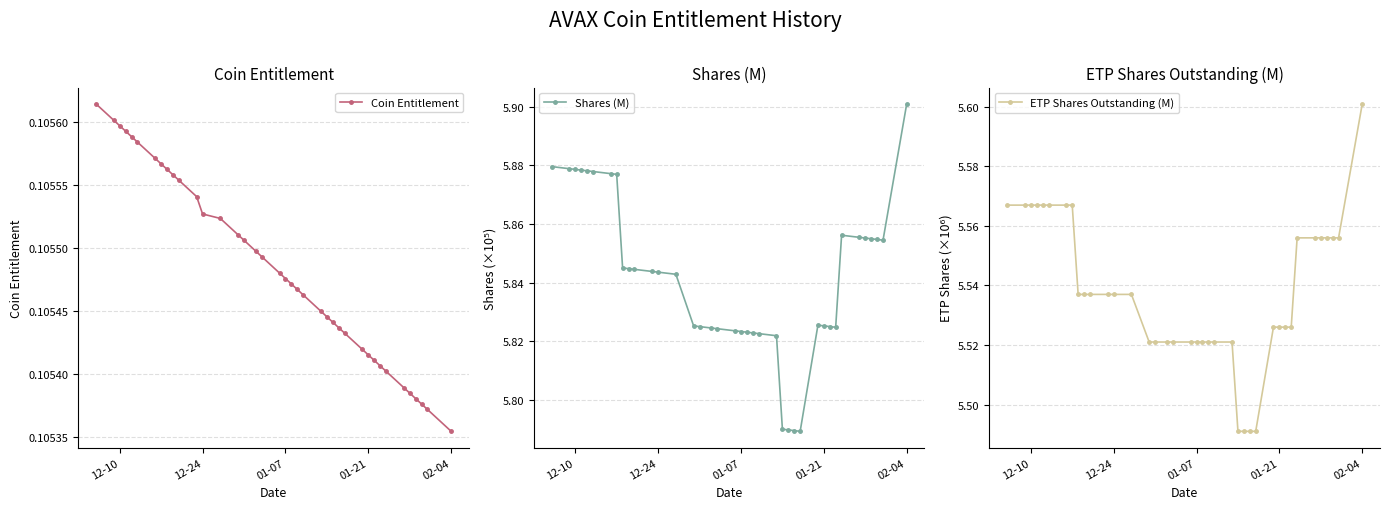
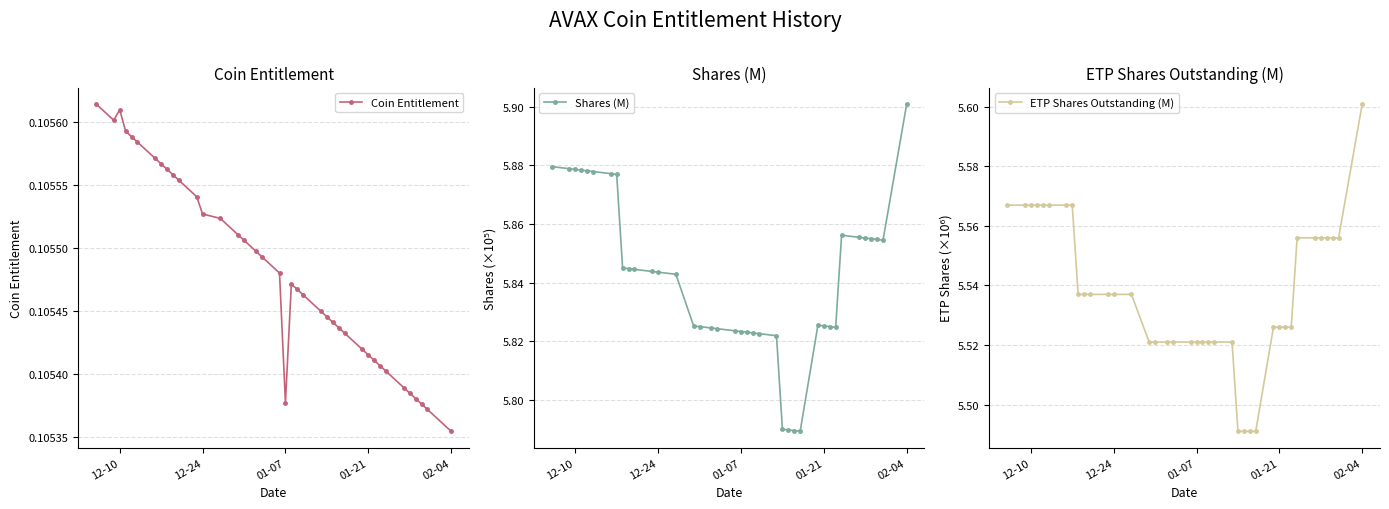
Coin Entitlement, 12-10: 0.105597 -> 0.105610
Coin Entitlement, 01-07: 0.105476 -> 0.105377
